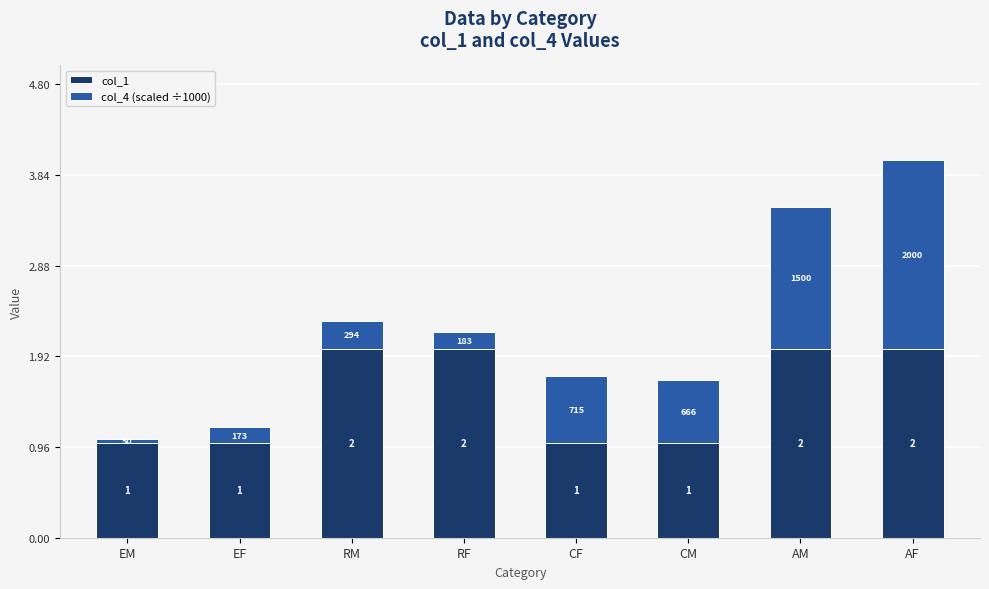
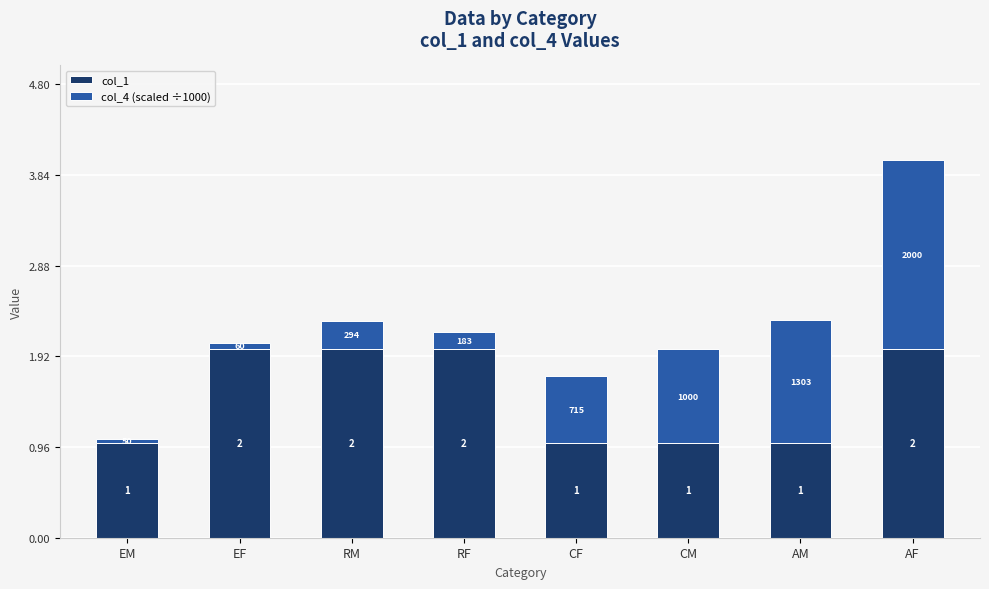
col_1, EF: 1 -> 2
col_4 (scaled ÷1000), EF: 173 -> 60
col_4 (scaled ÷1000), CM: 666 -> 1000
col_1, AM: 2 -> 1
col_4 (scaled ÷1000), AM: 1500 -> 1303
